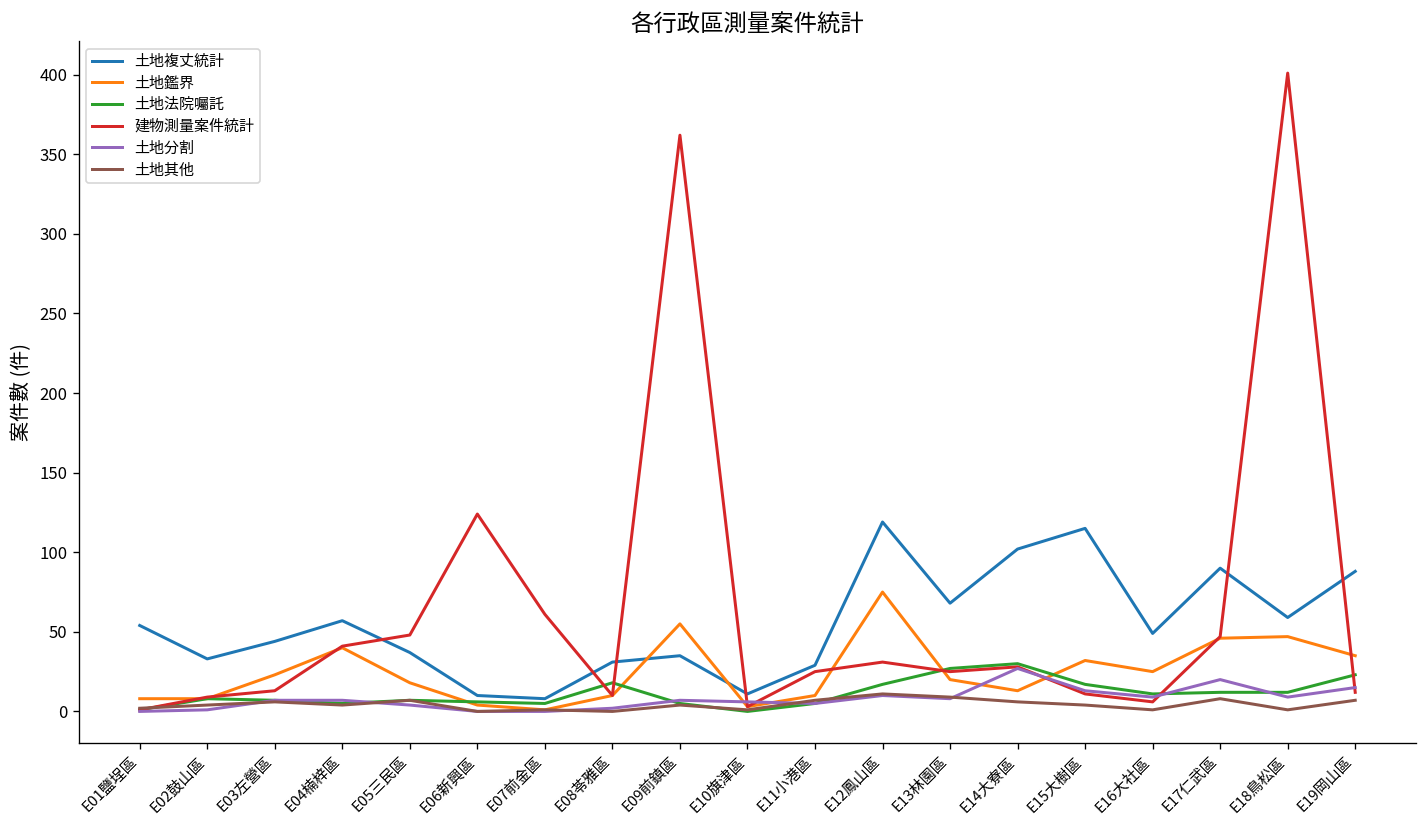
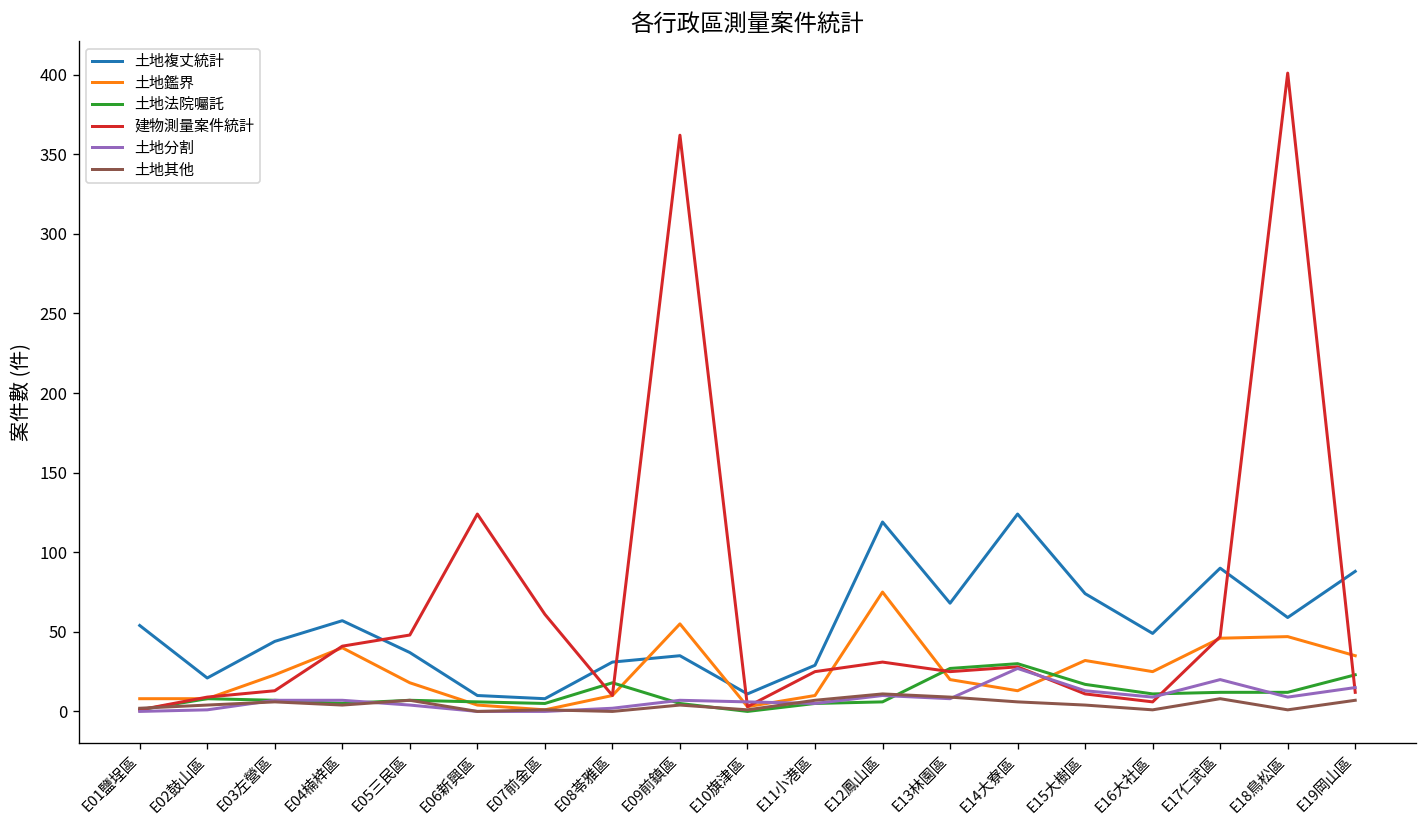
土地複丈統計, E02鼓山區: 33 -> 21
土地法院囑託, E12鳳山區: 17 -> 6
土地複丈統計, E14大寮區: 102 -> 124
土地複丈統計, E15大樹區: 115 -> 74
